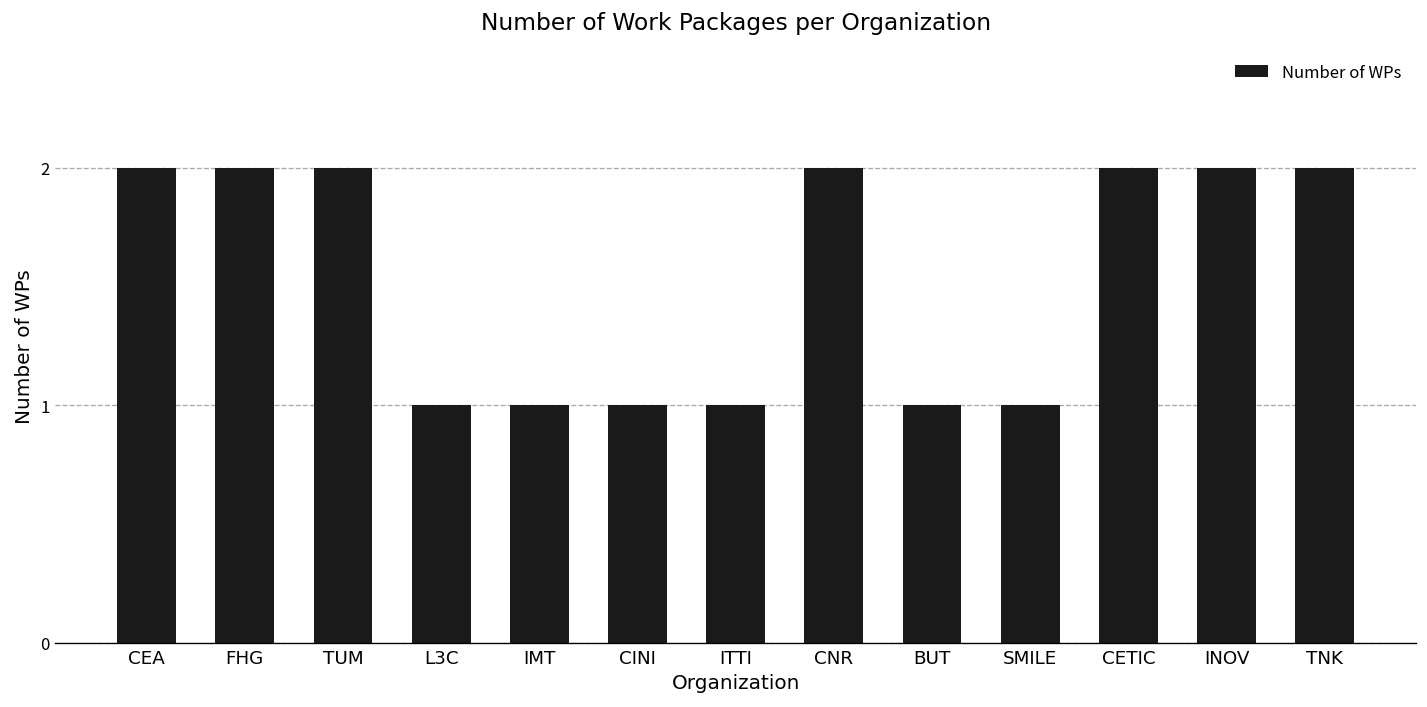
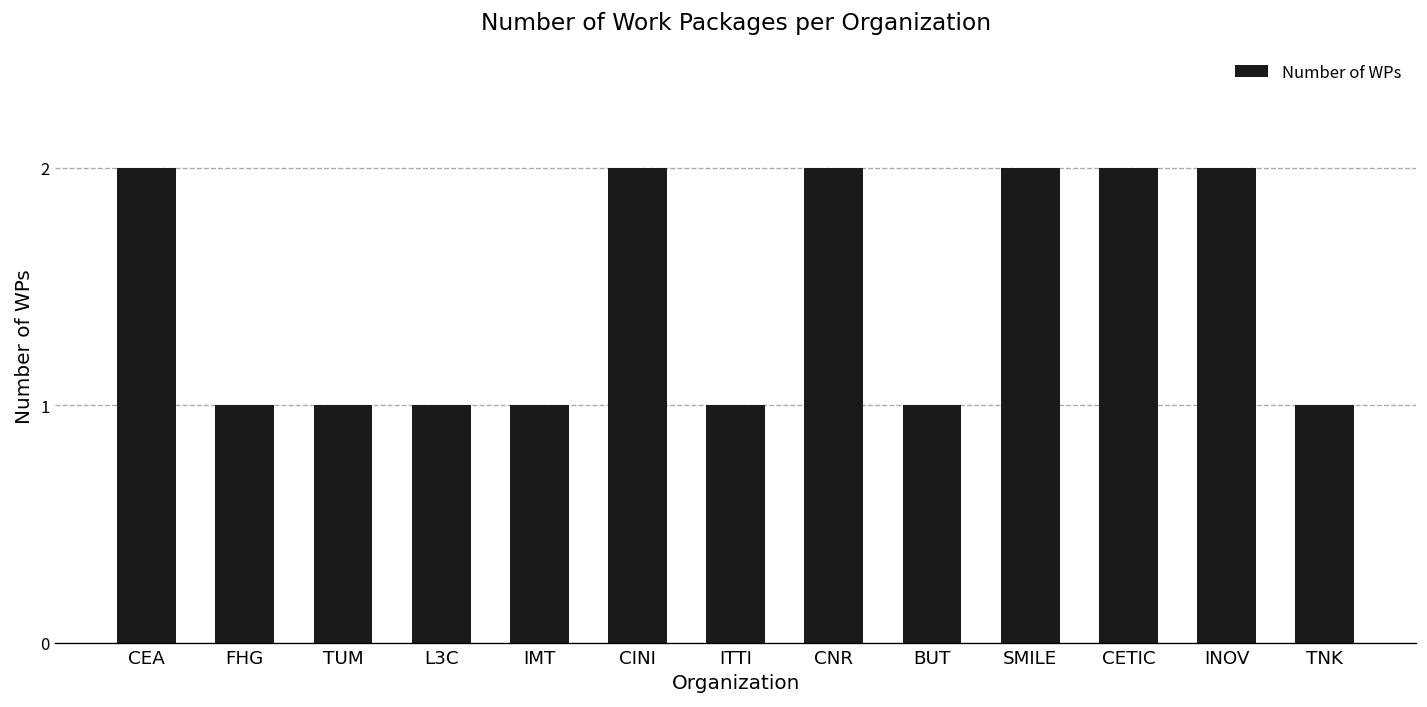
FHG: 2 -> 1
TUM: 2 -> 1
CINI: 1 -> 2
SMILE: 1 -> 2
TNK: 2 -> 1
